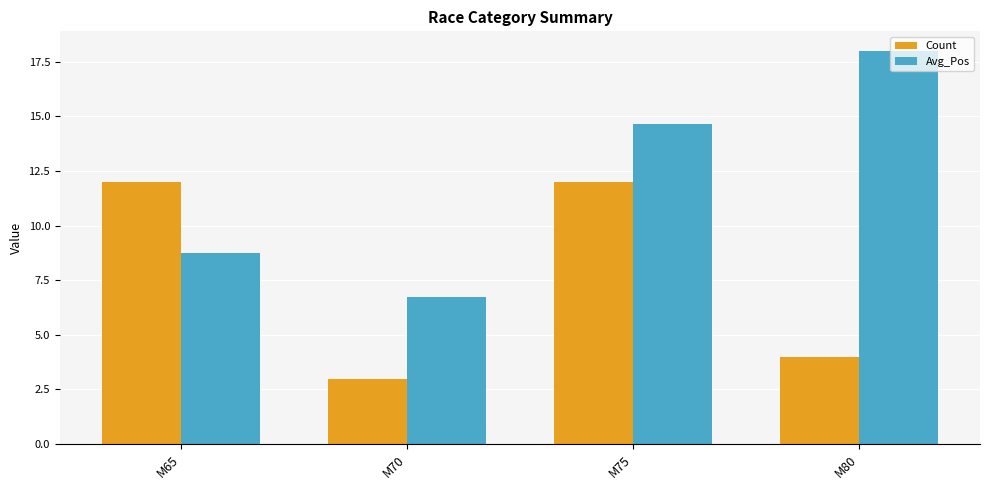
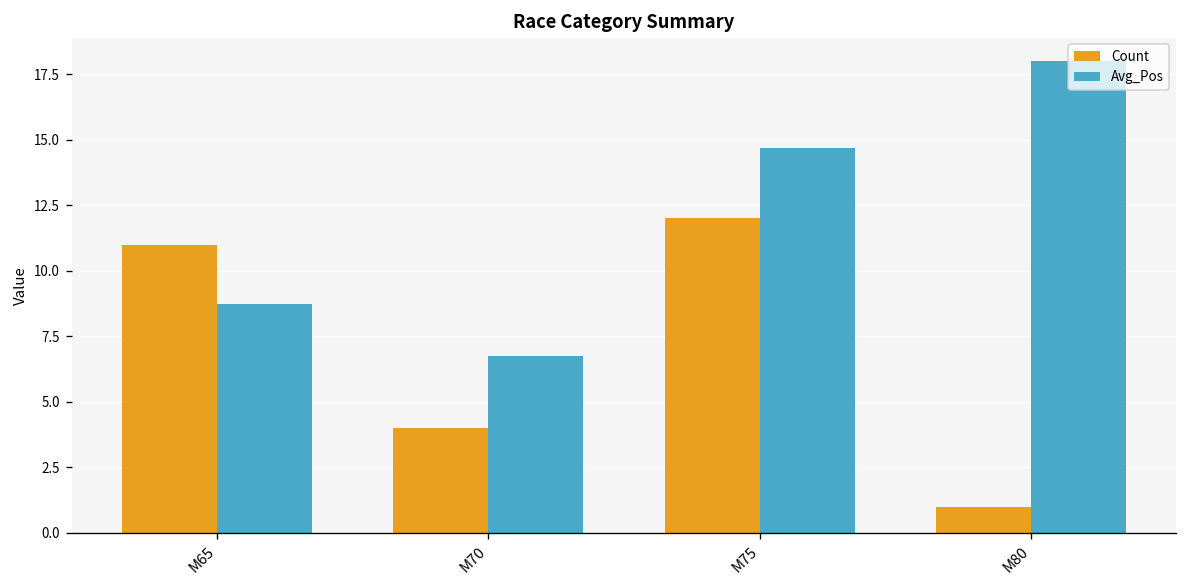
Count, M65: 12 -> 11
Count, M70: 3 -> 4
Count, M80: 4 -> 1
